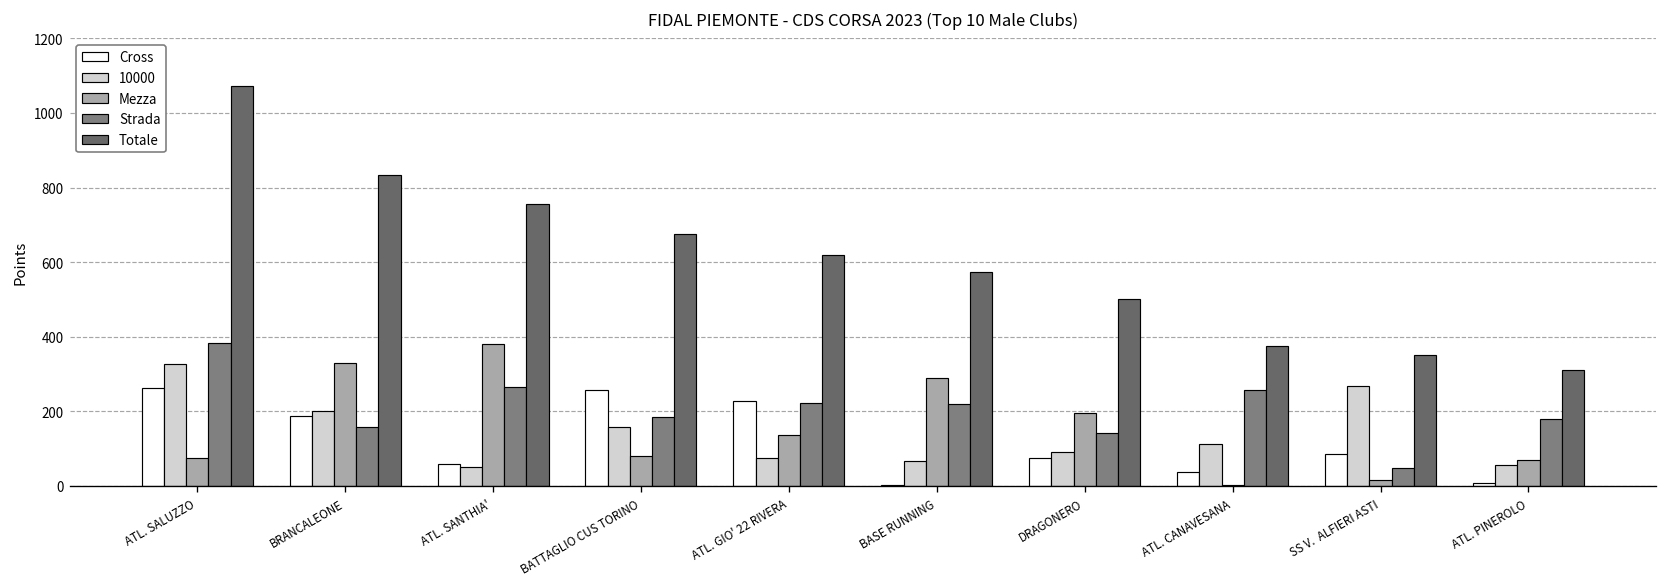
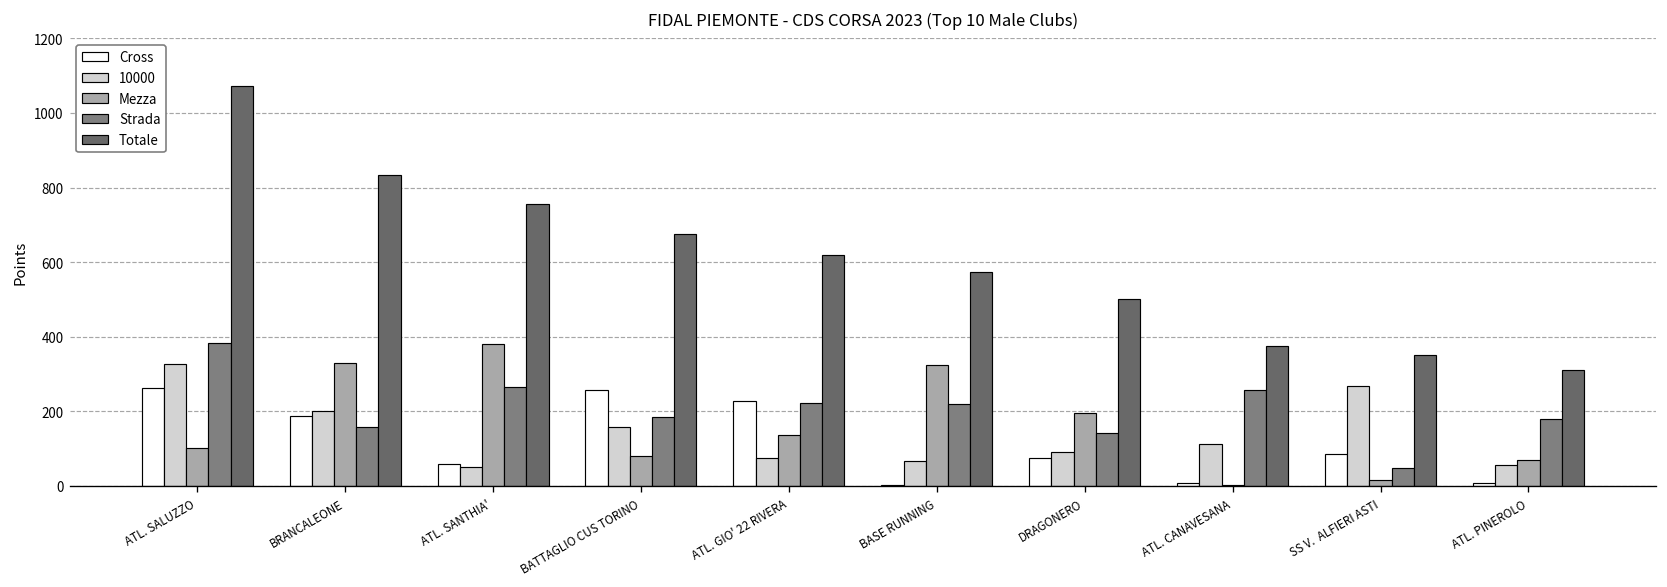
Mezza, ATL. SALUZZO: 70 -> 100
Mezza, BASE RUNNING: 290 -> 320
Cross, ATL. CANAVESANA: 40 -> 10
